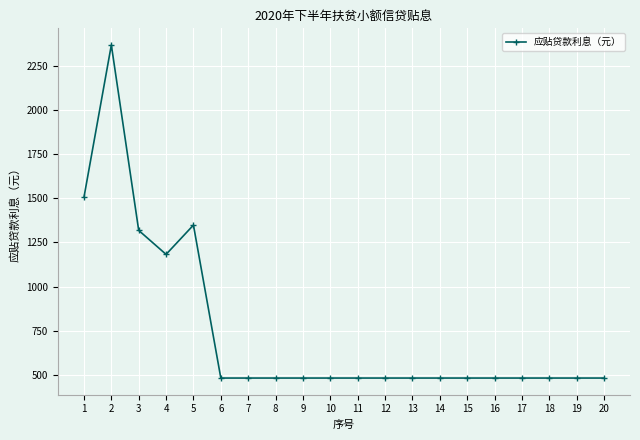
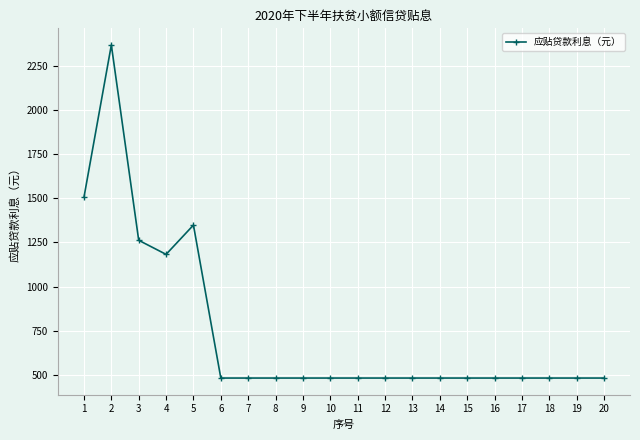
3: 1320 -> 1260
